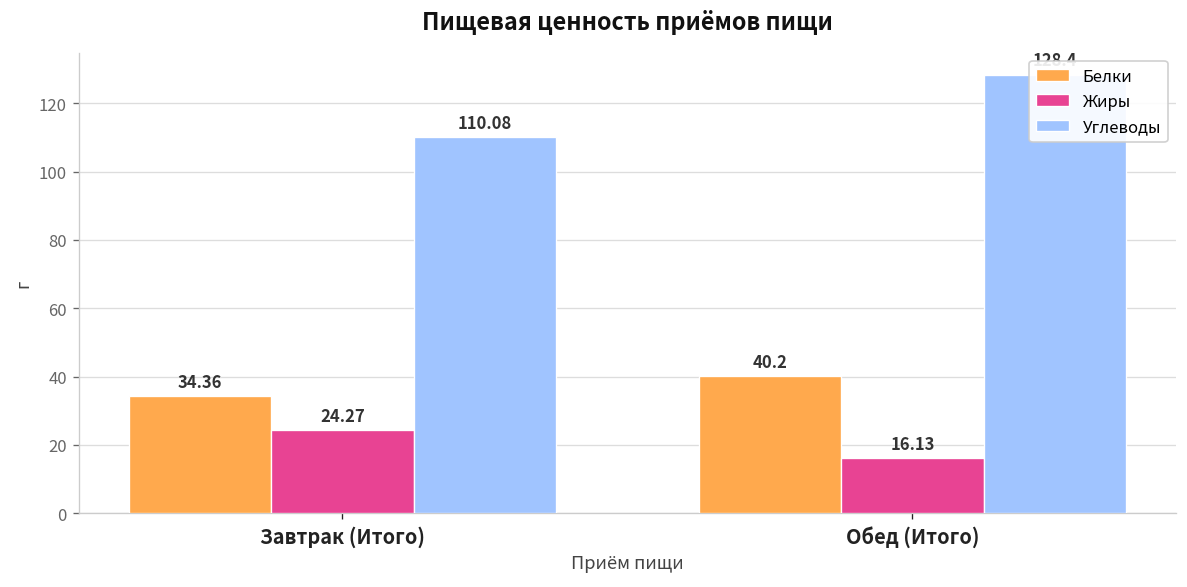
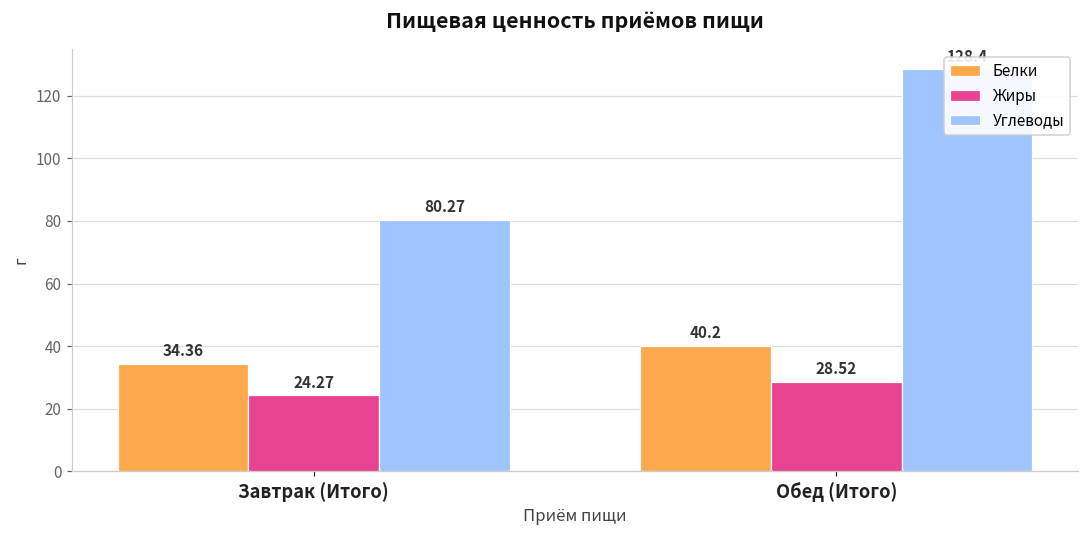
Углеводы, Завтрак (Итого): 110.08 -> 80.27
Жиры, Обед (Итого): 16.13 -> 28.52
